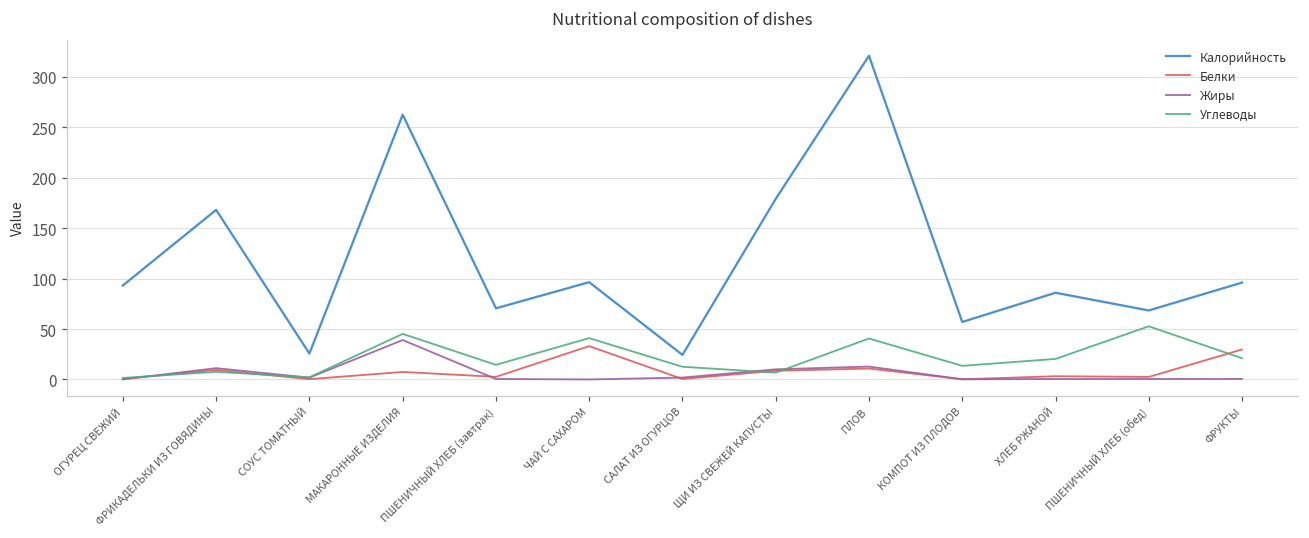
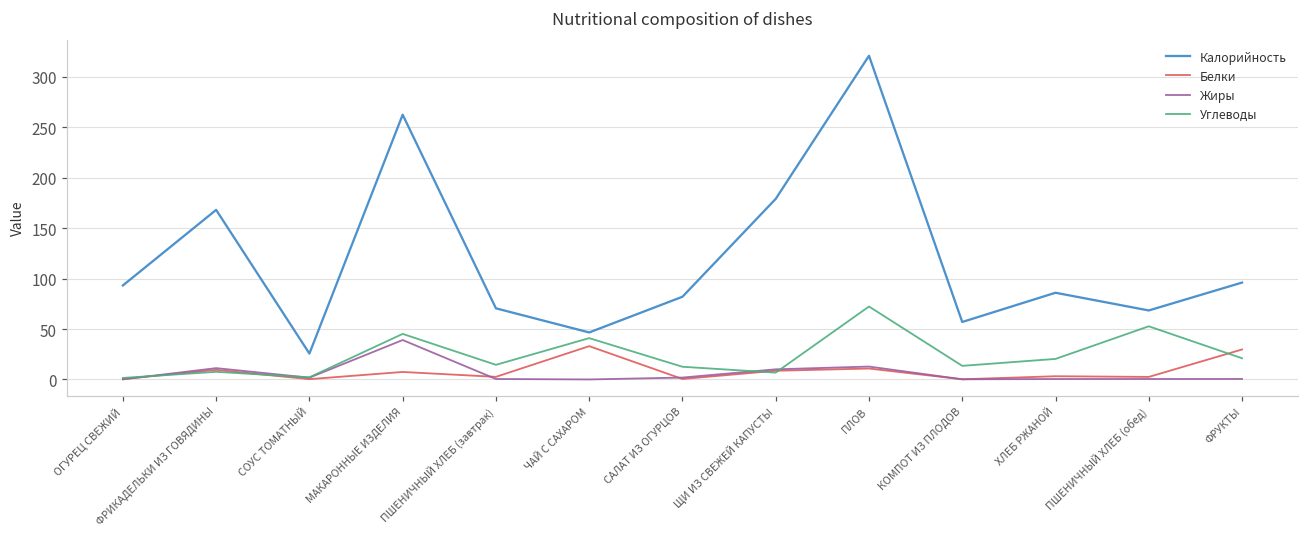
Калорийность, ЧАЙ С САХАРОМ: 100 -> 50
Калорийность, САЛАТ ИЗ ОГУРЦОВ: 20 -> 80
Углеводы, ПЛОВ: 40 -> 70
